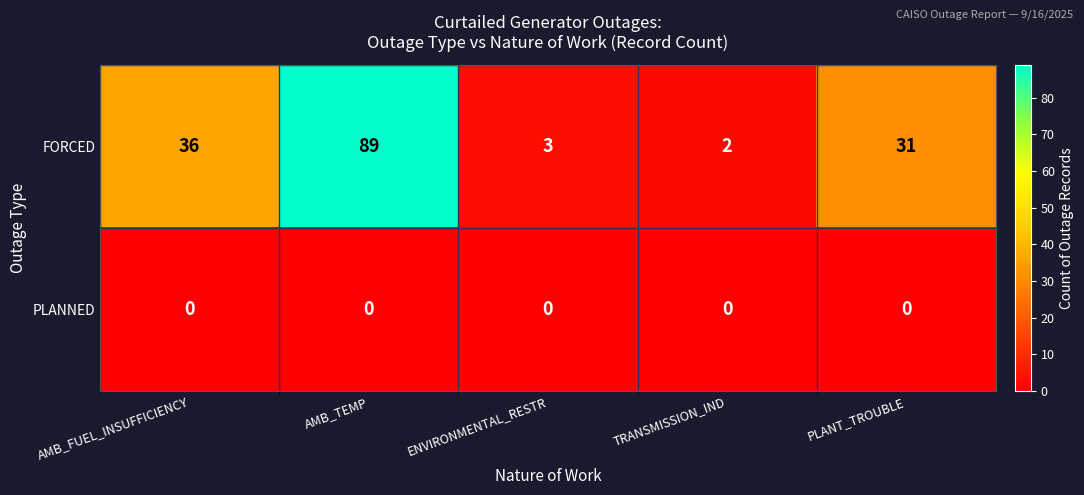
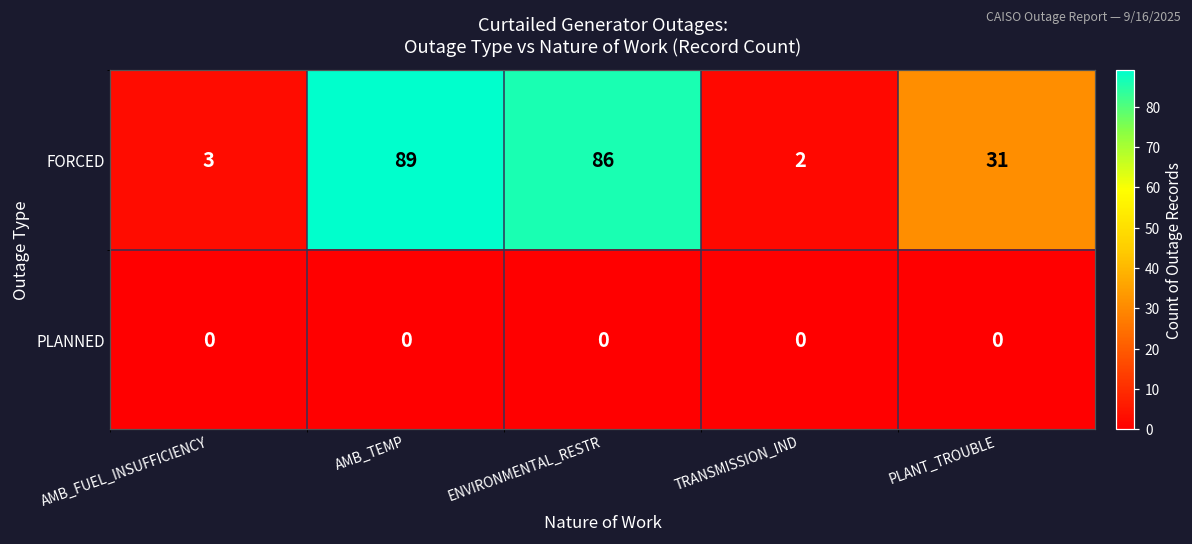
FORCED, AMB_FUEL_INSUFFICIENCY: 36 -> 3
FORCED, ENVIRONMENTAL_RESTR: 3 -> 86
